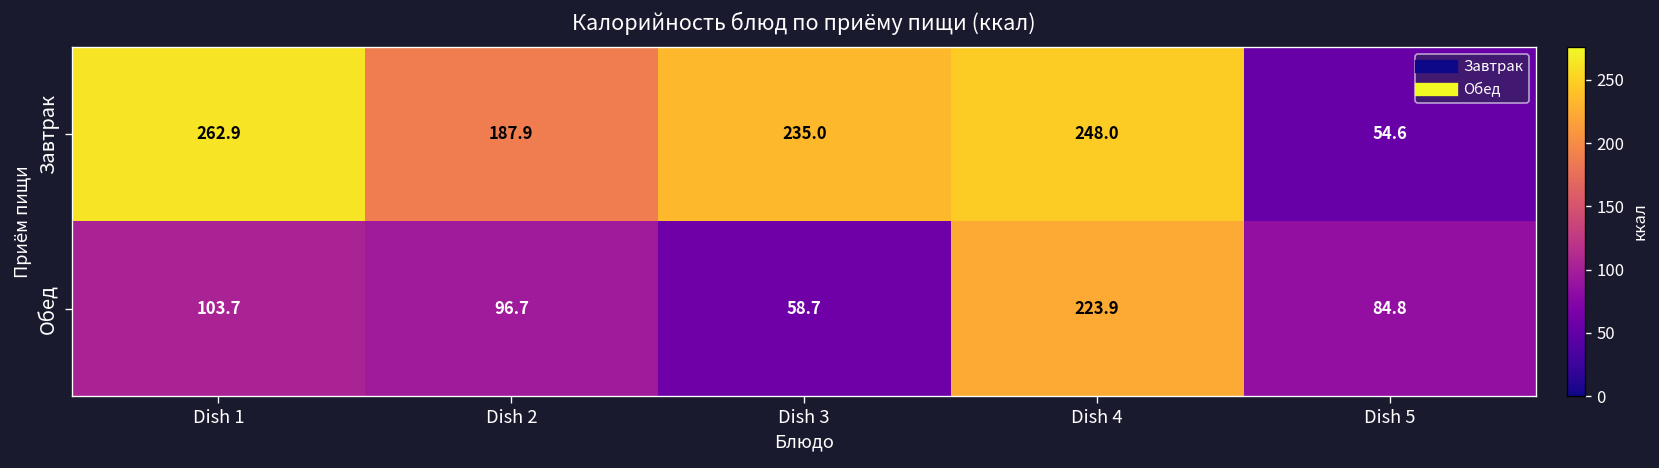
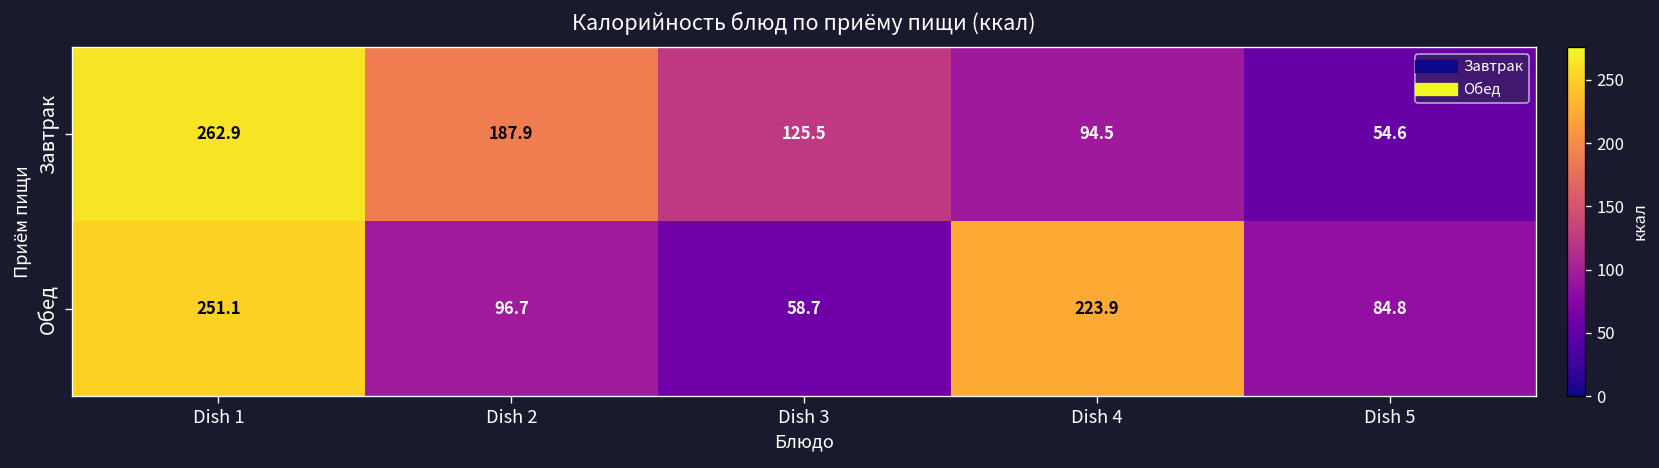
Завтрак, Dish 3: 235.0 -> 125.5
Завтрак, Dish 4: 248.0 -> 94.5
Обед, Dish 1: 103.7 -> 251.1
